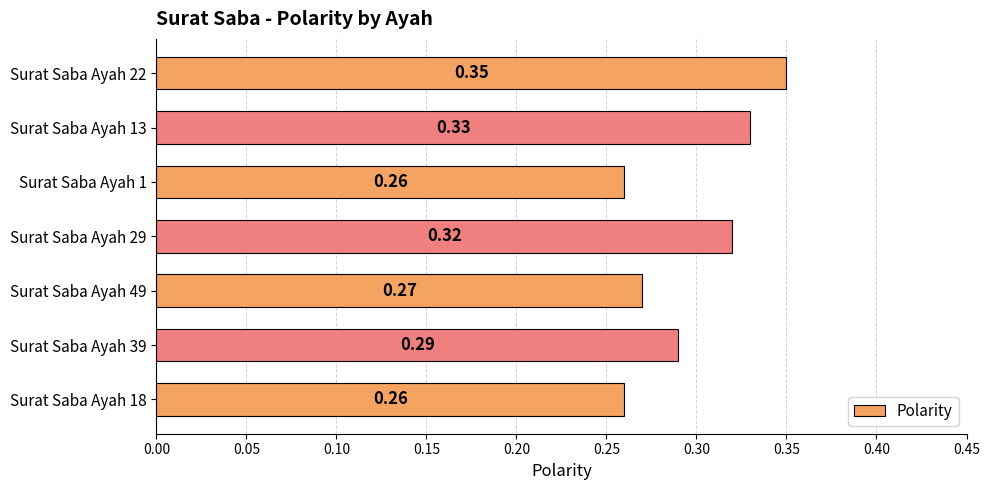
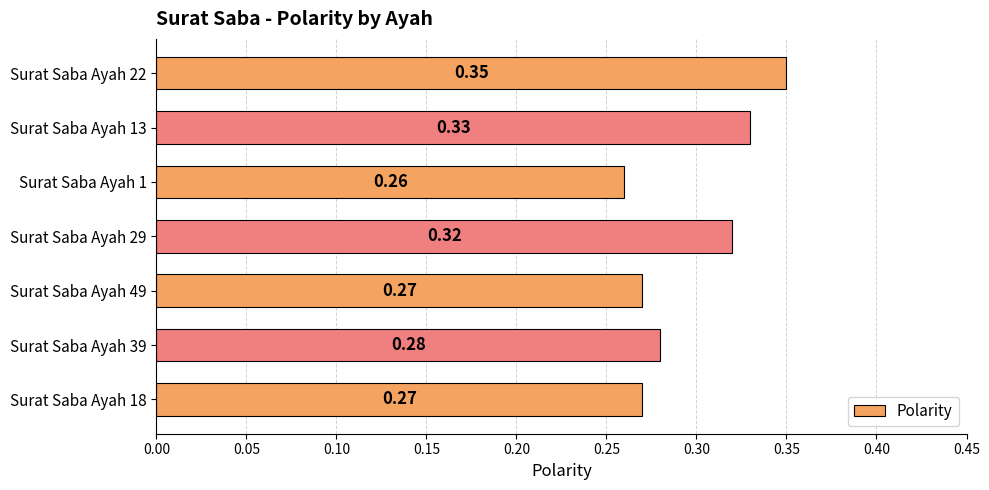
Surat Saba Ayah 39: 0.29 -> 0.28
Surat Saba Ayah 18: 0.26 -> 0.27
